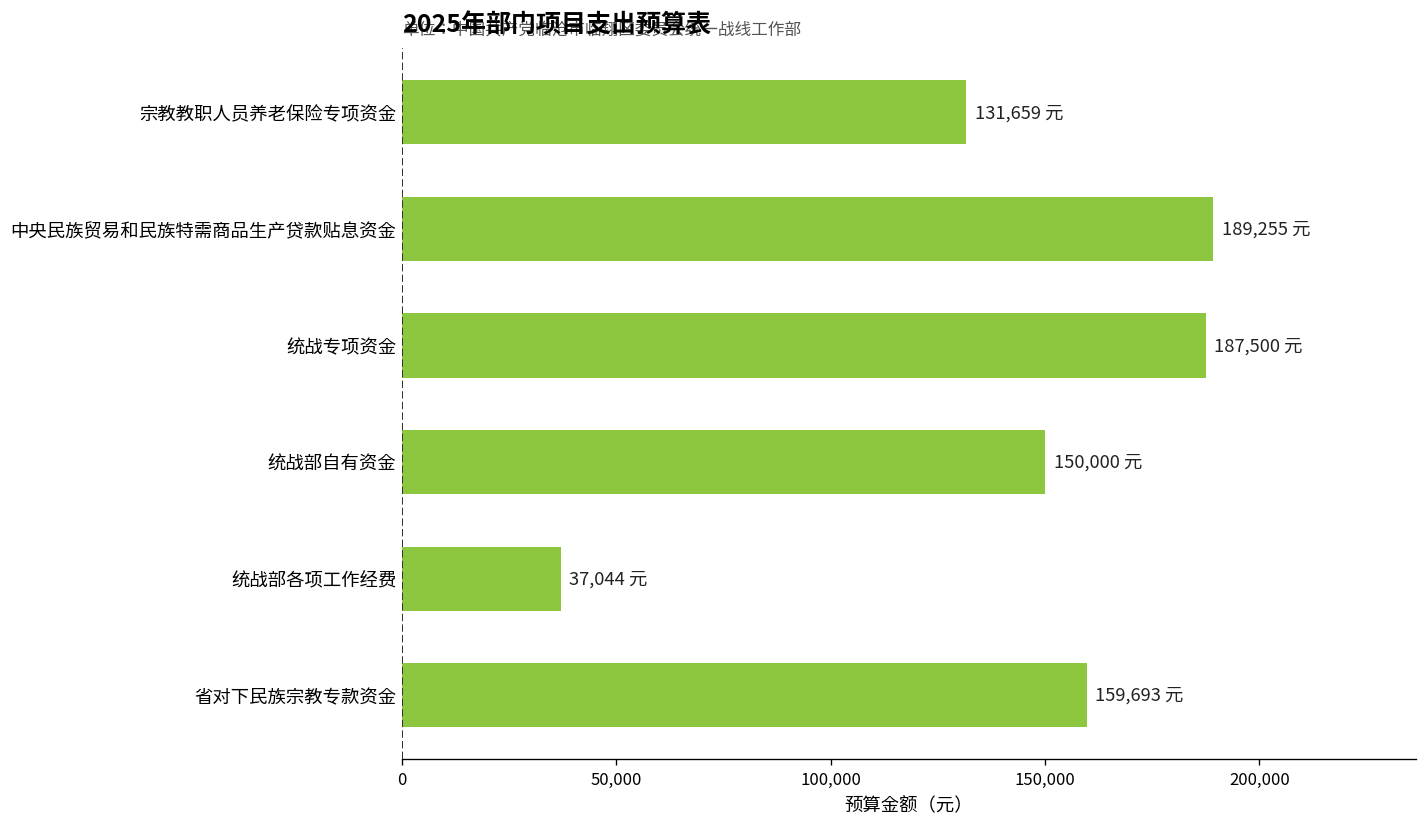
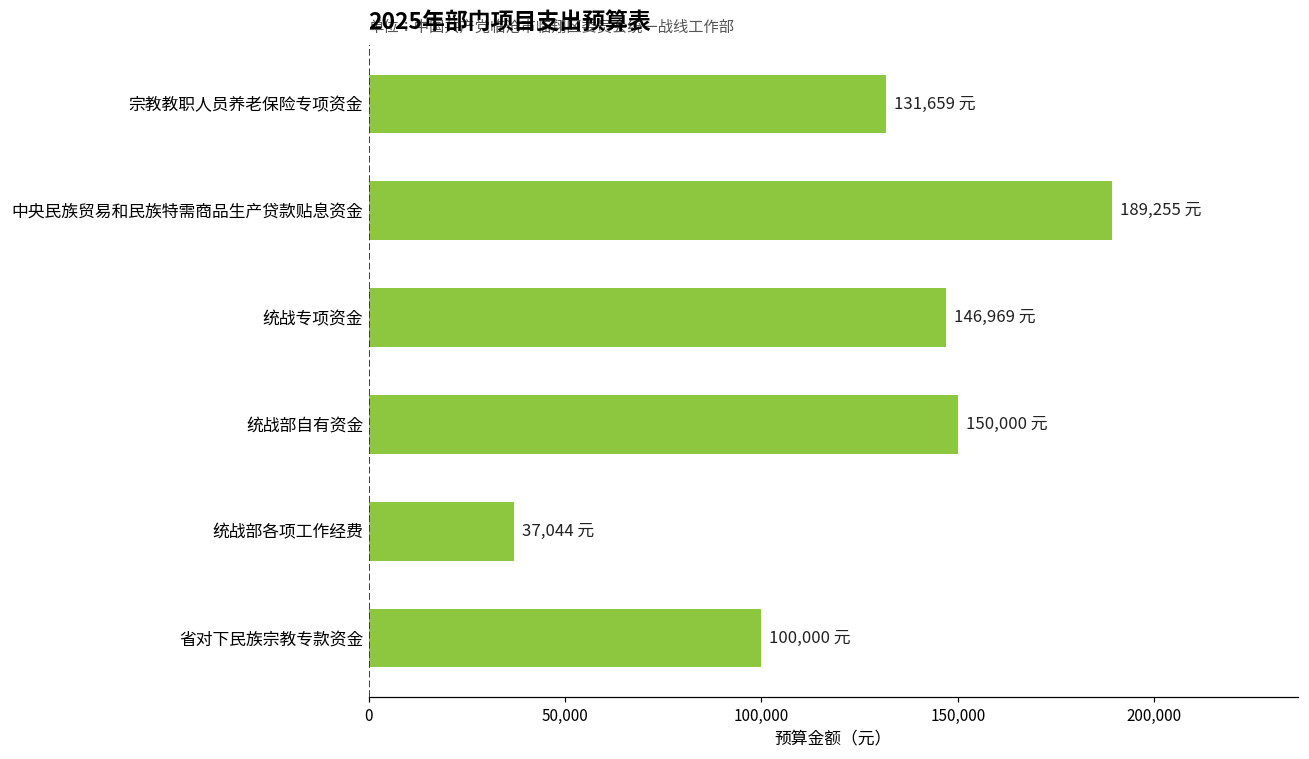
统战专项资金: 187,500 -> 146,969
省对下民族宗教专款资金: 159,693 -> 100,000
